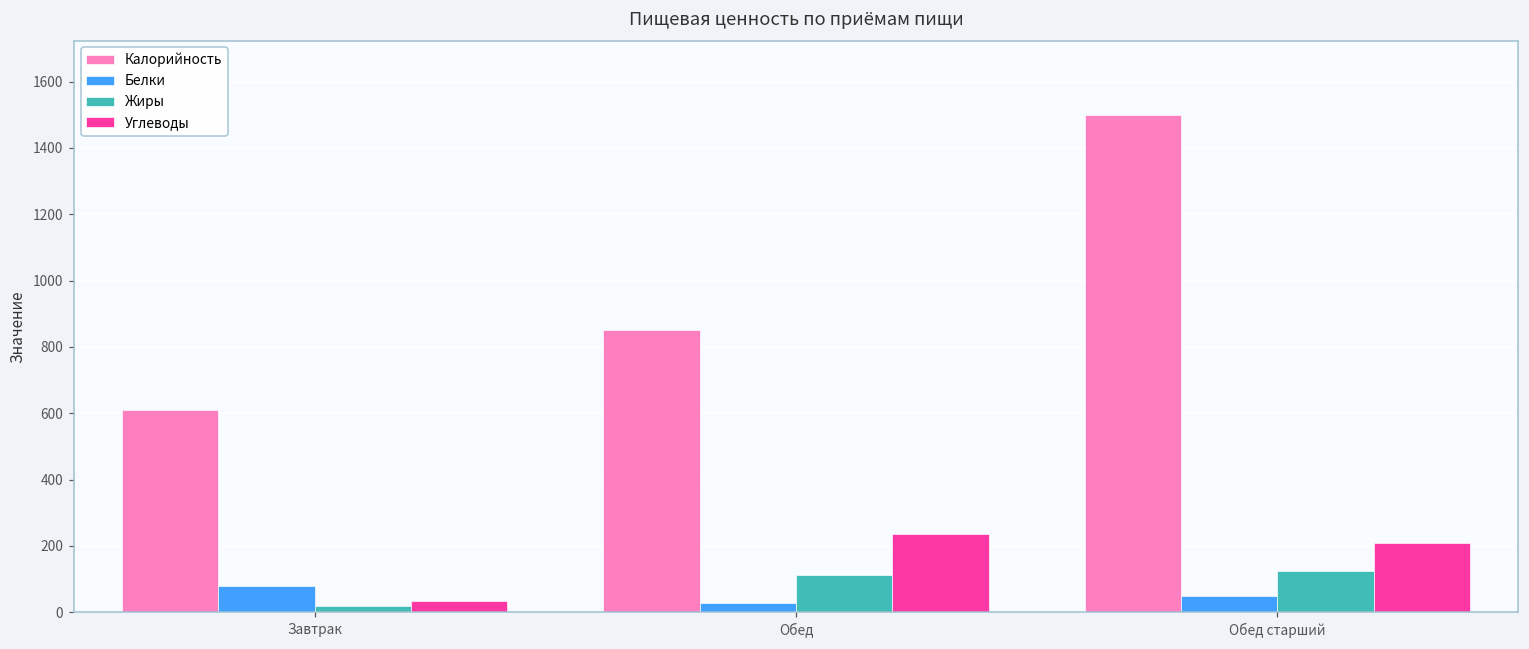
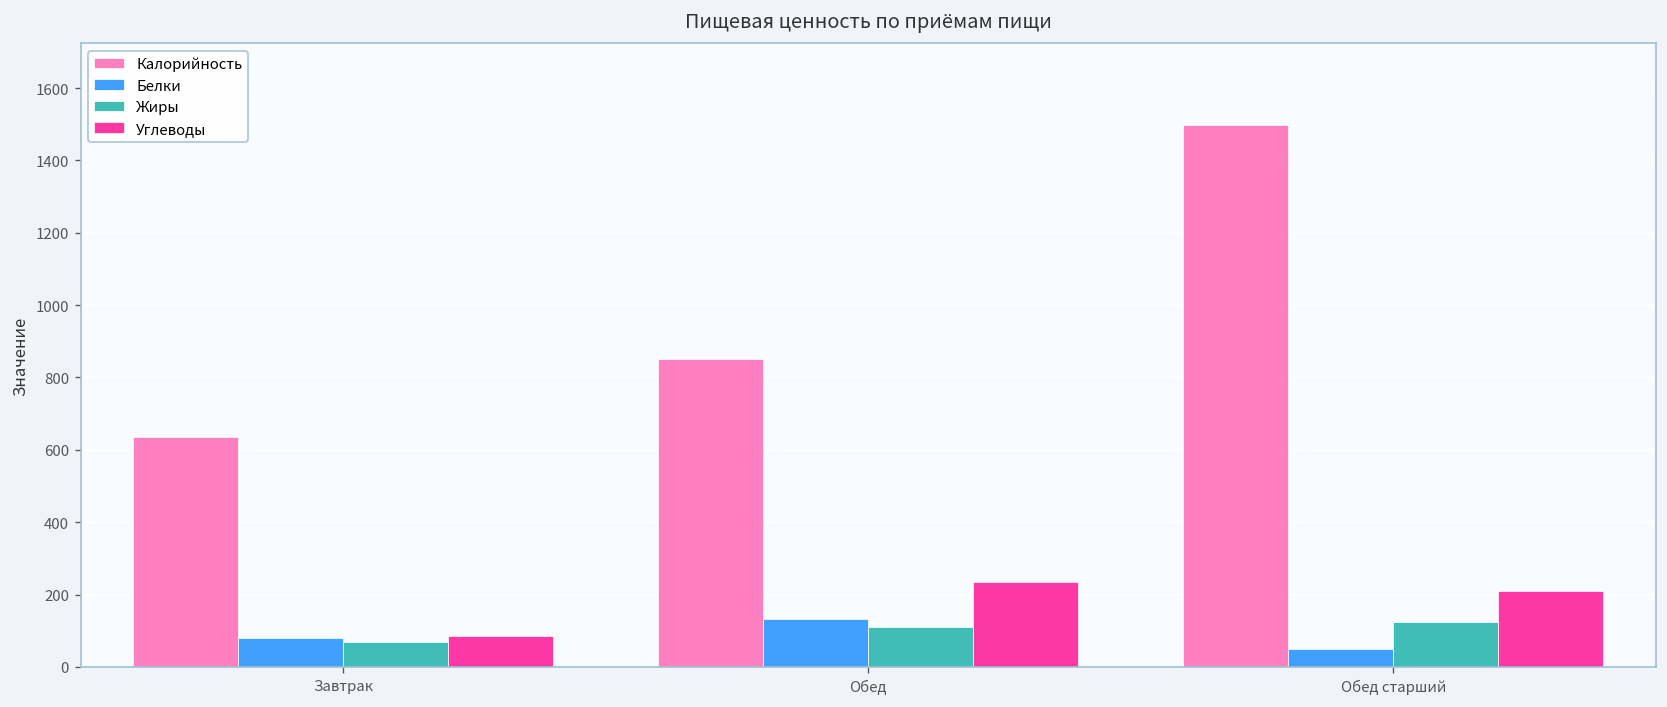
Калорийность, Завтрак: 610 -> 640
Жиры, Завтрак: 20 -> 70
Углеводы, Завтрак: 30 -> 90
Белки, Обед: 30 -> 130
